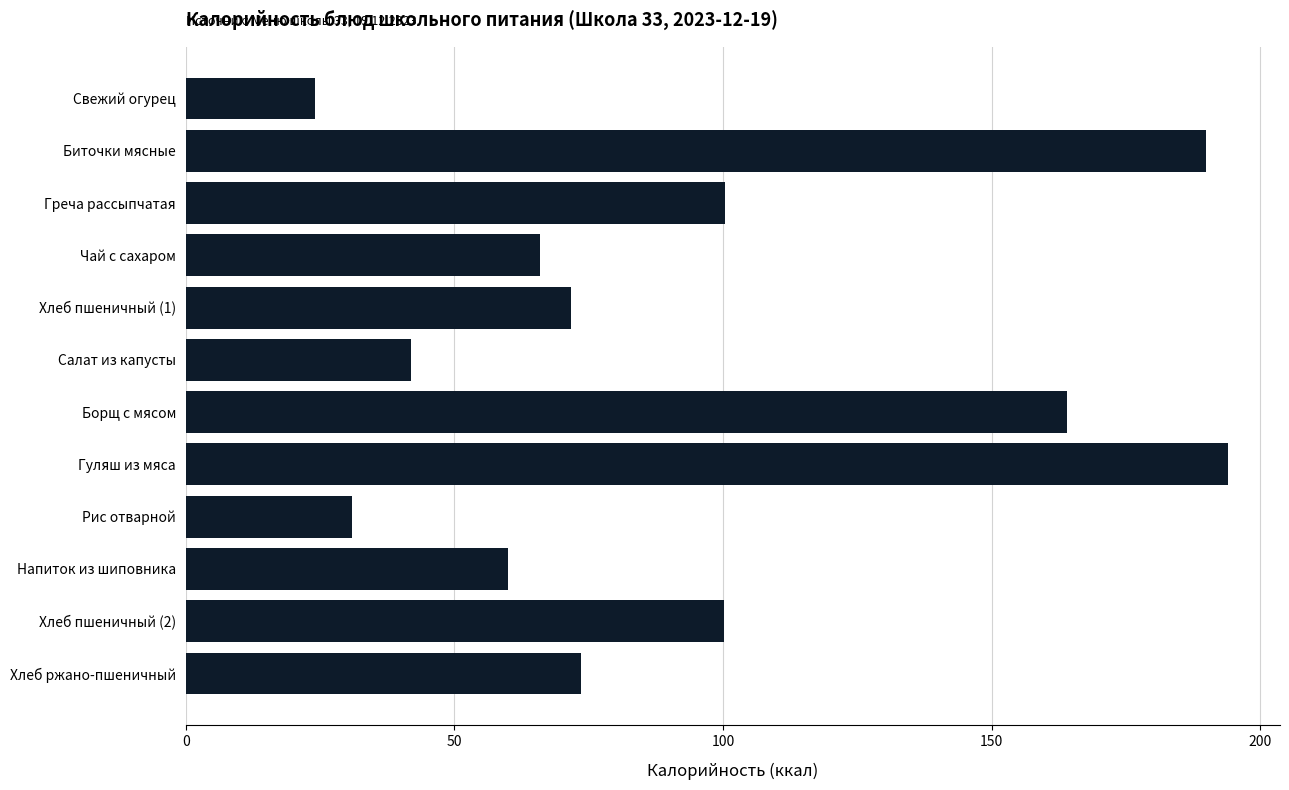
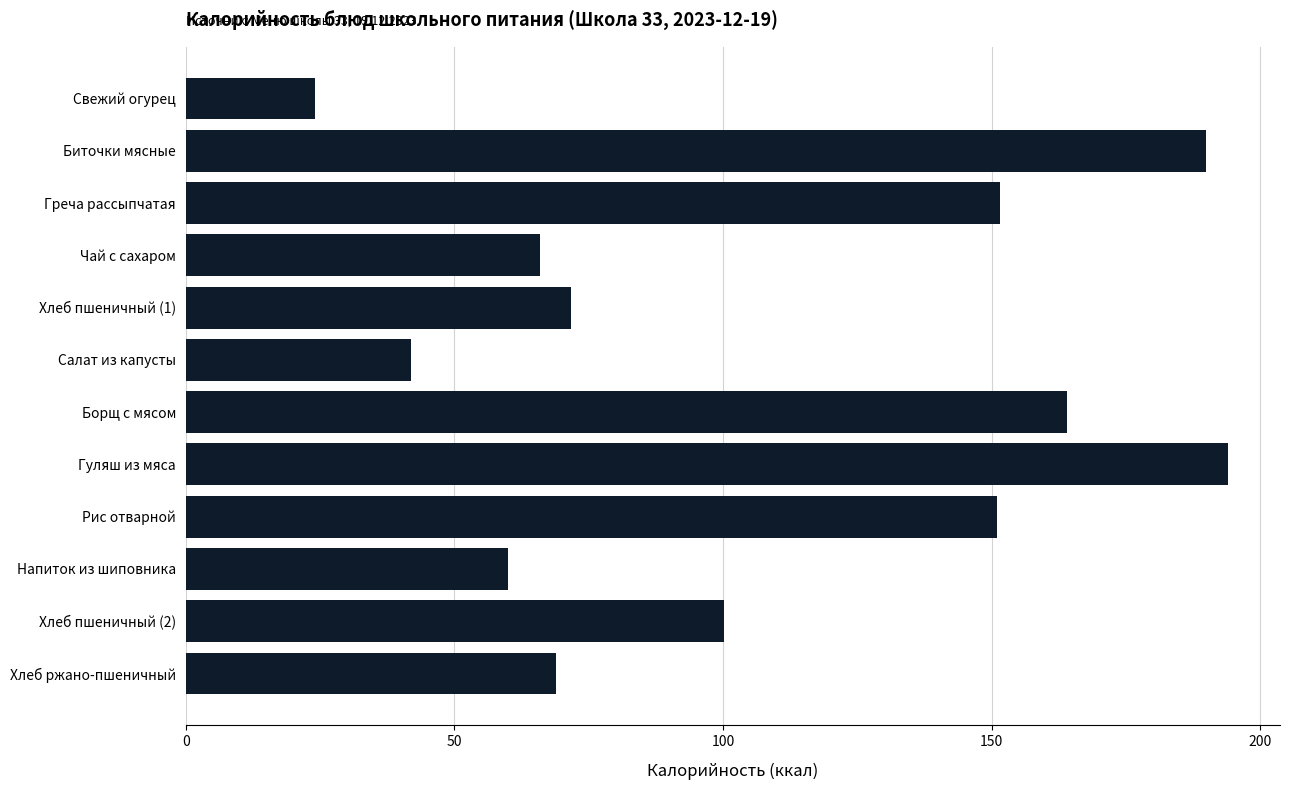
Греча рассыпчатая: 100 -> 152
Рис отварной: 31 -> 151
Хлеб ржано-пшеничный: 74 -> 69
